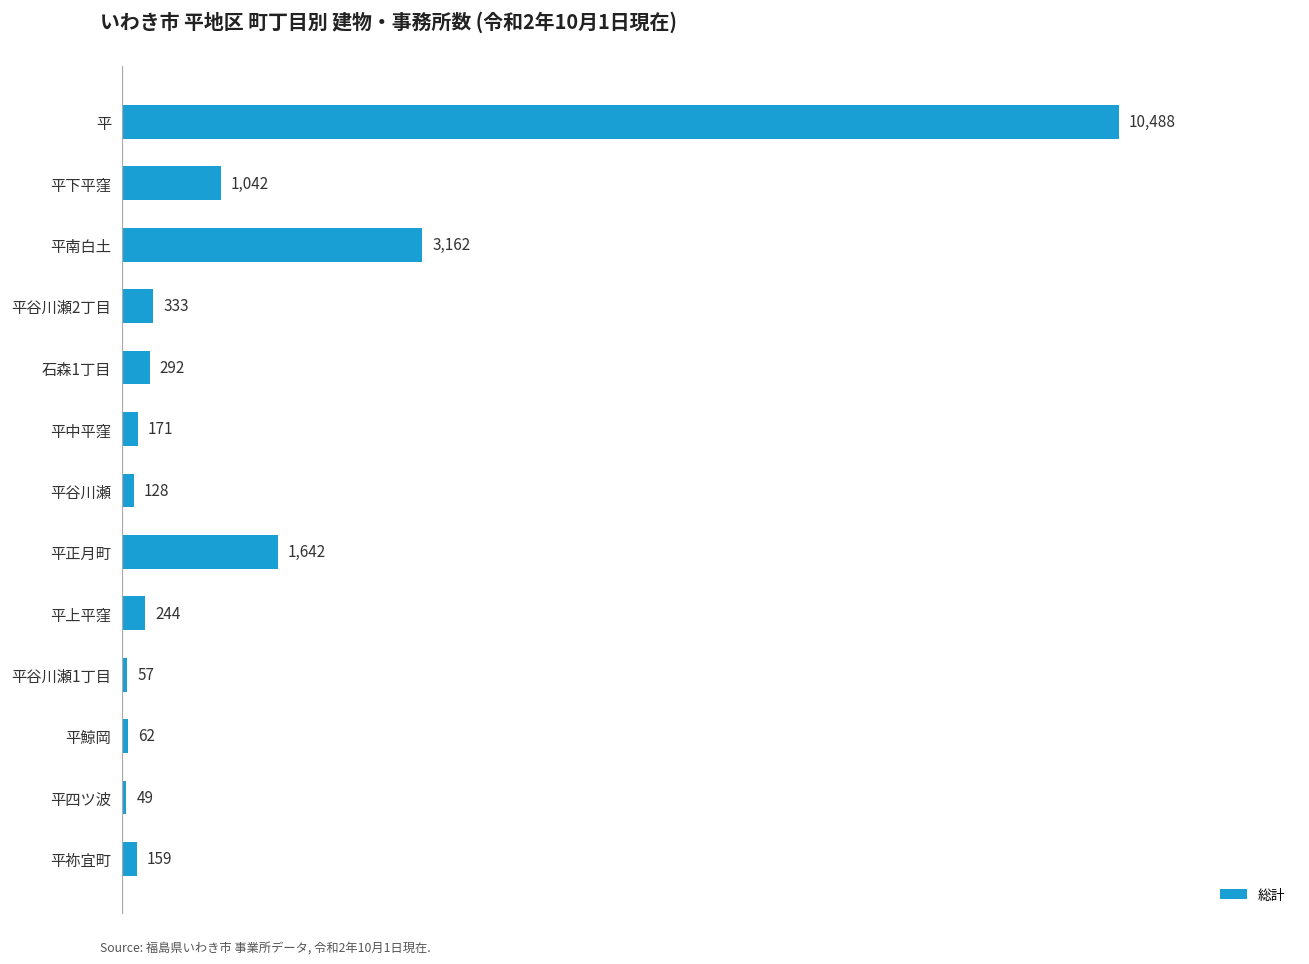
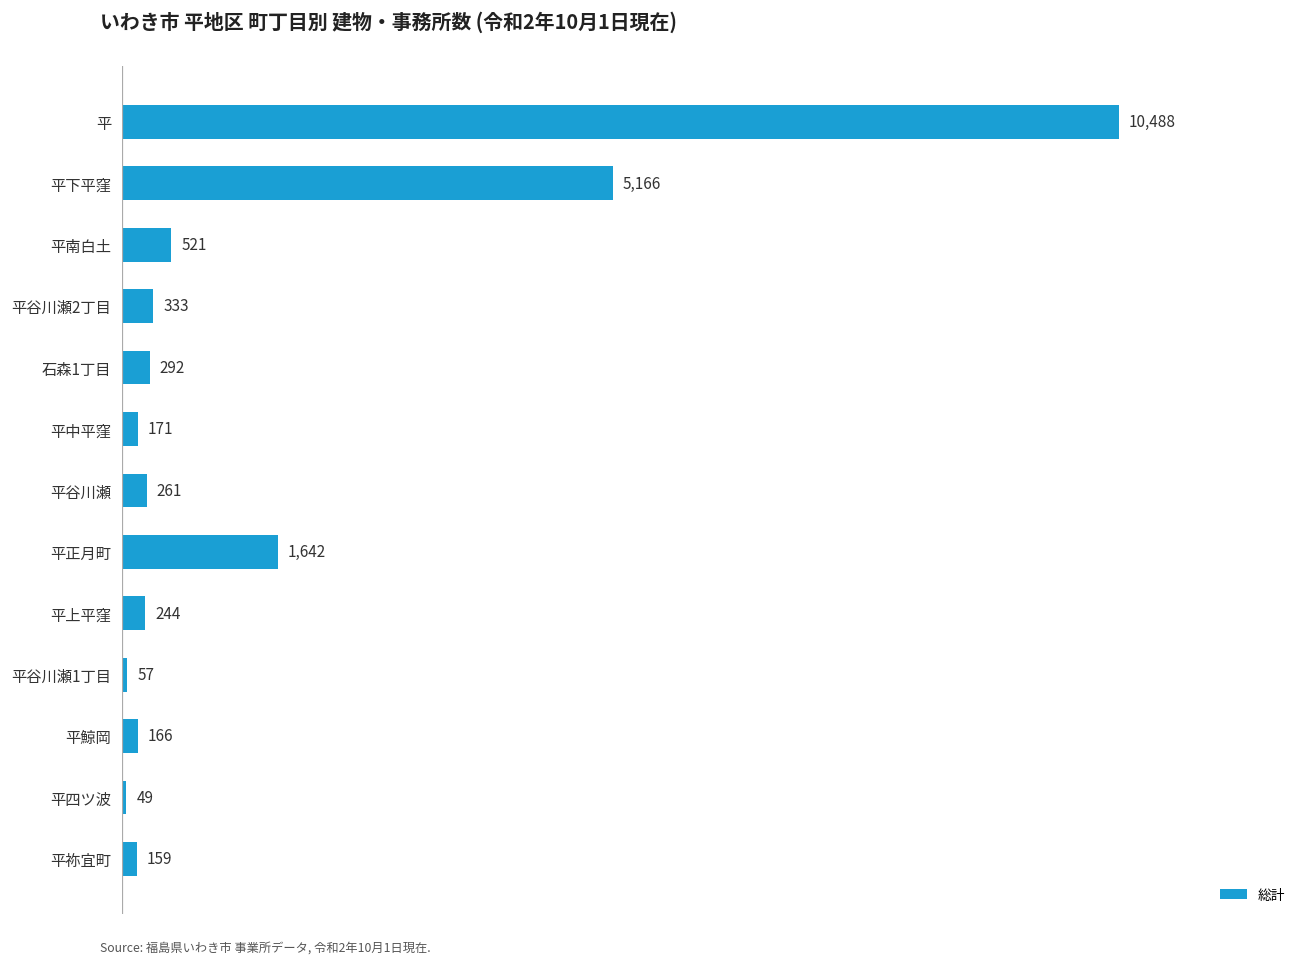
平下平窪: 1,042 -> 5,166
平南白土: 3,162 -> 521
平谷川瀬: 128 -> 261
平鯨岡: 62 -> 166
